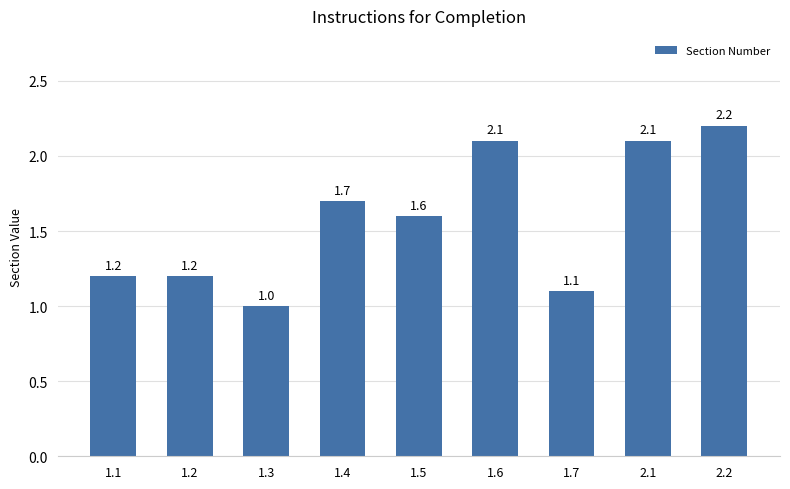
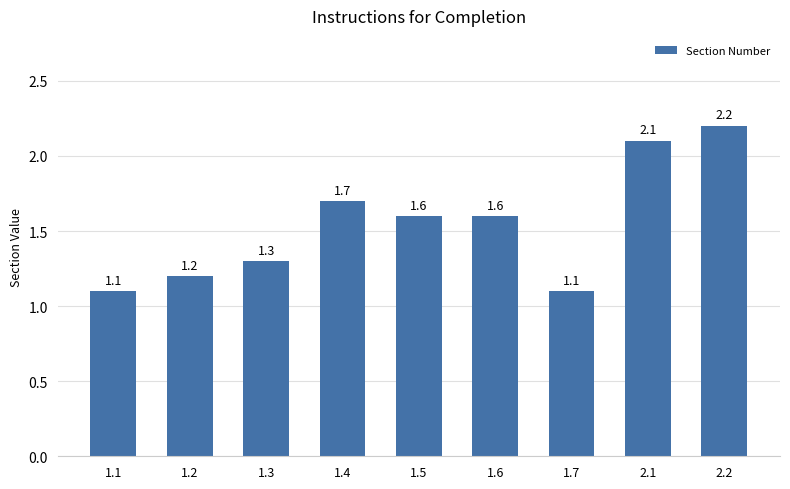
1.1: 1.2 -> 1.1
1.3: 1.0 -> 1.3
1.6: 2.1 -> 1.6
